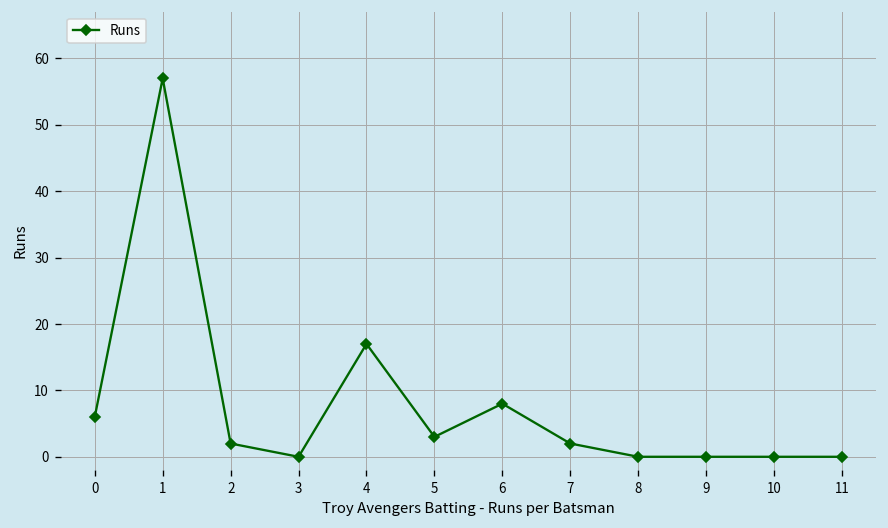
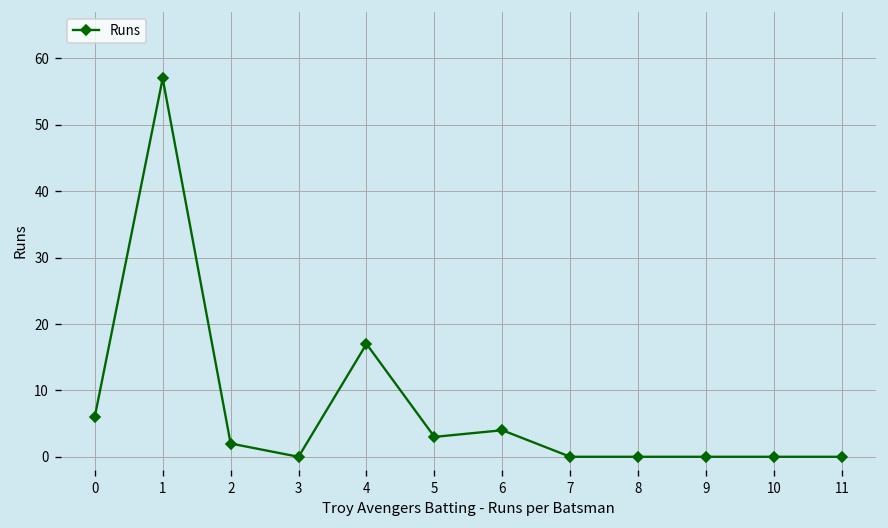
6: 8 -> 4
7: 2 -> 0
